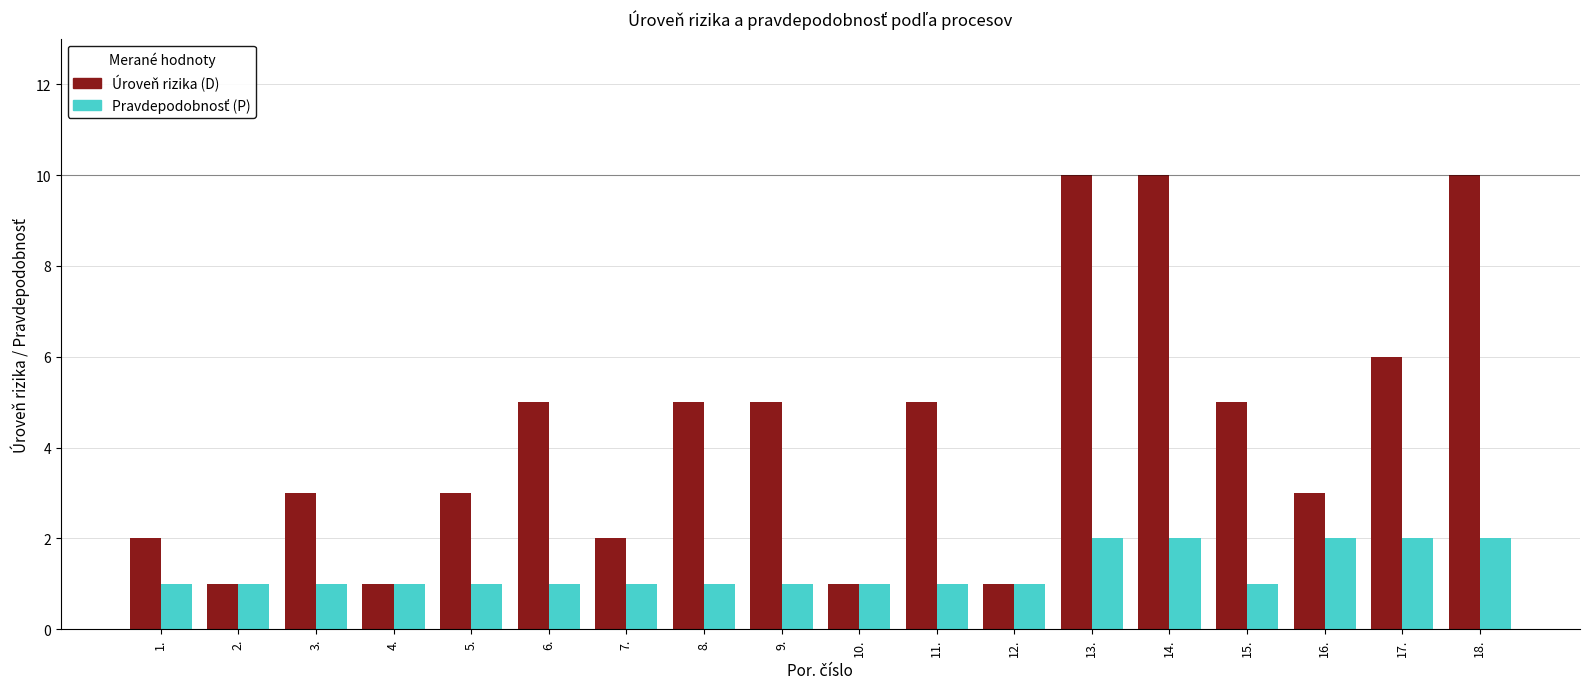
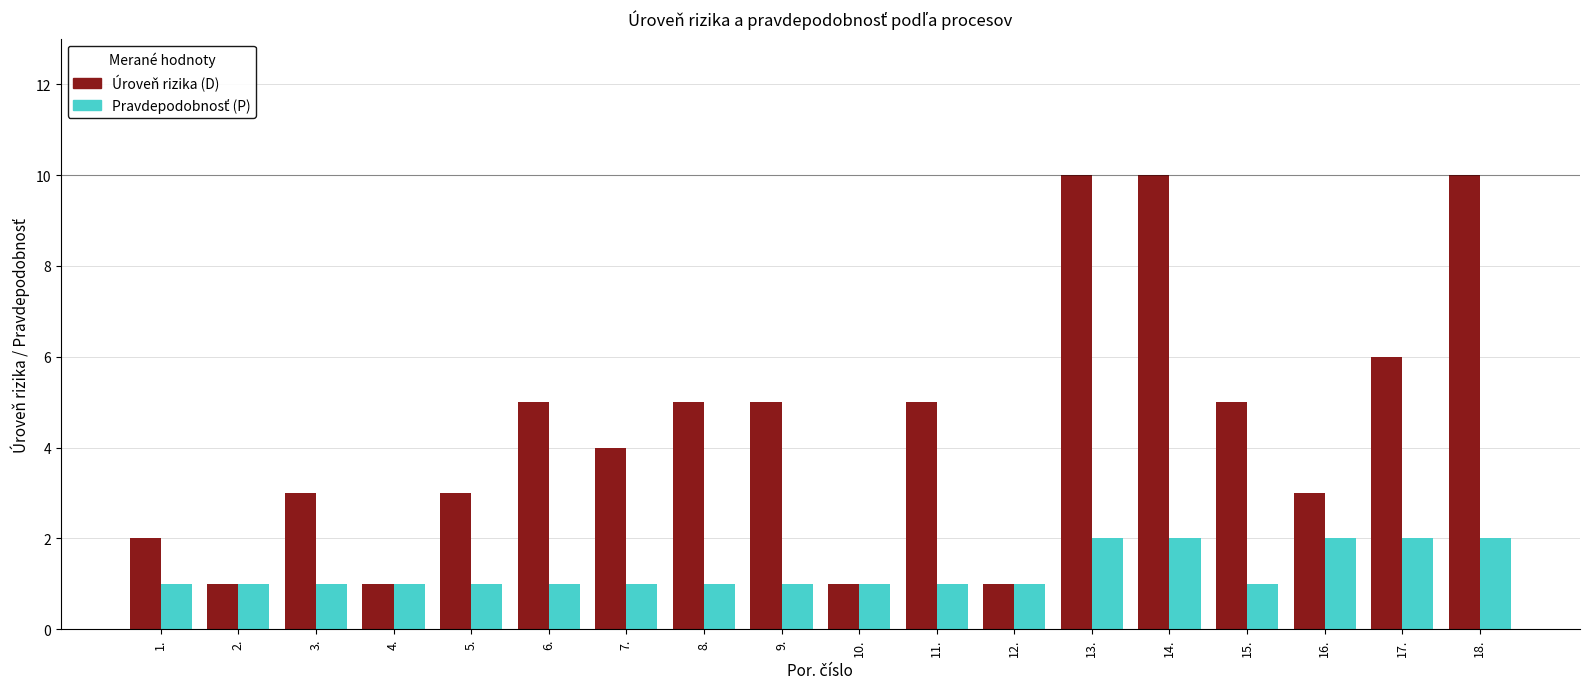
Úroveň rizika (D), 7.: 2 -> 4
